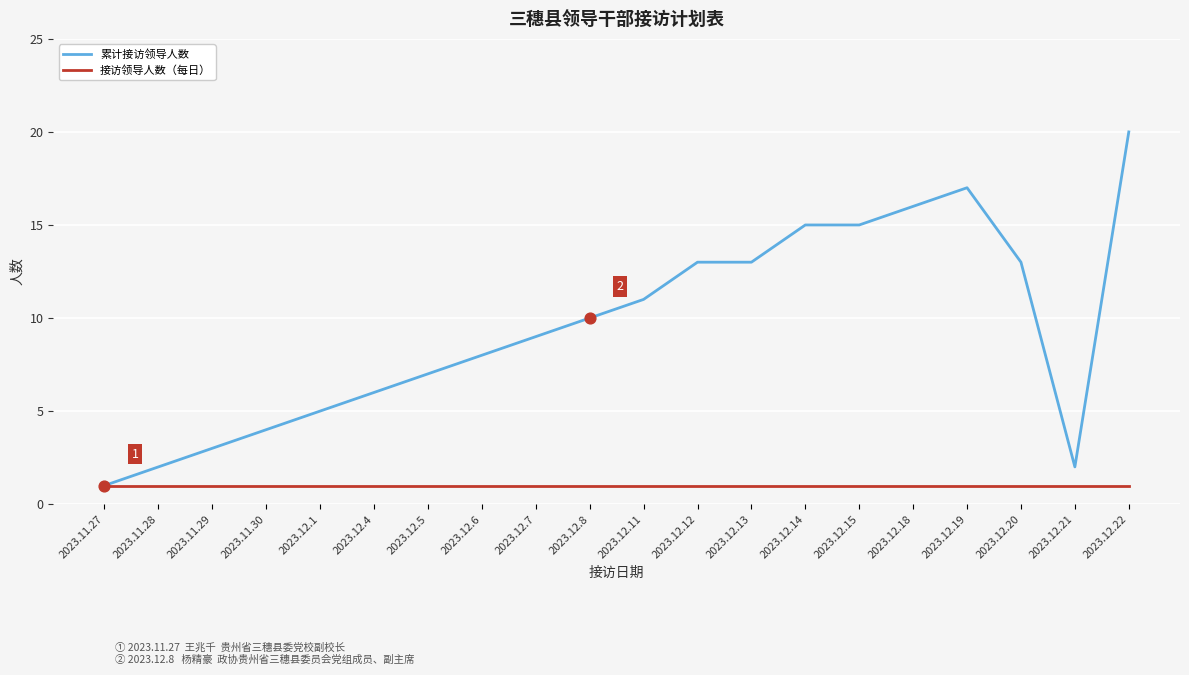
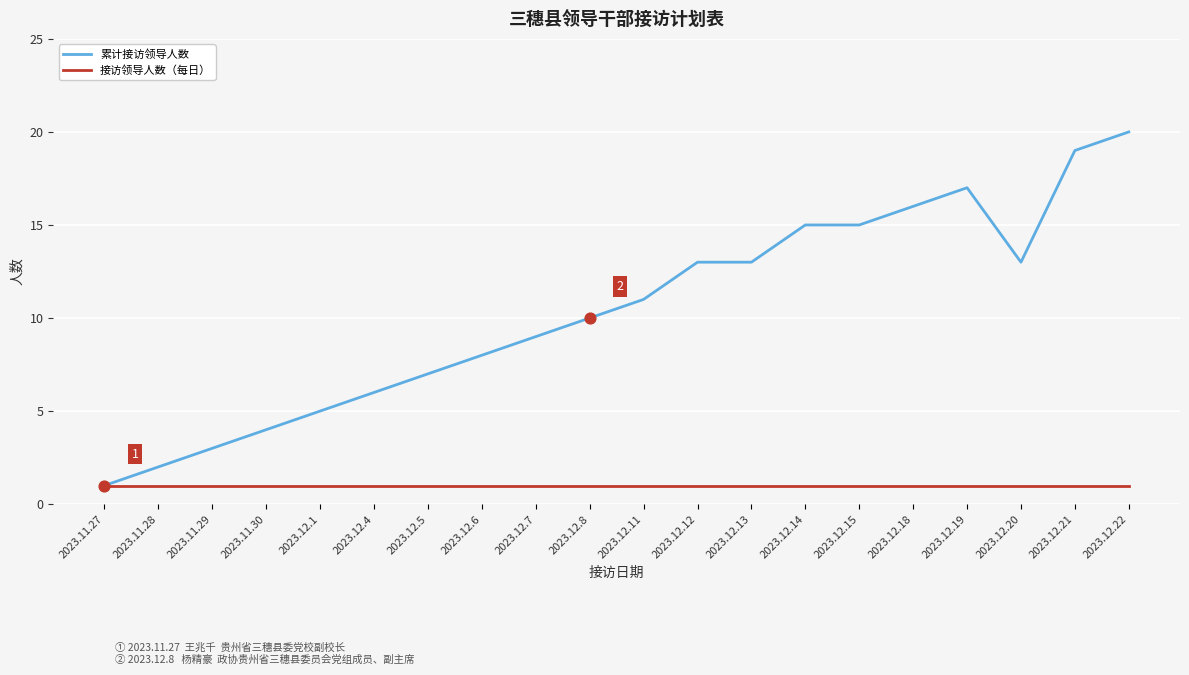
累计接访领导人数, 2023.12.21: 2 -> 19
